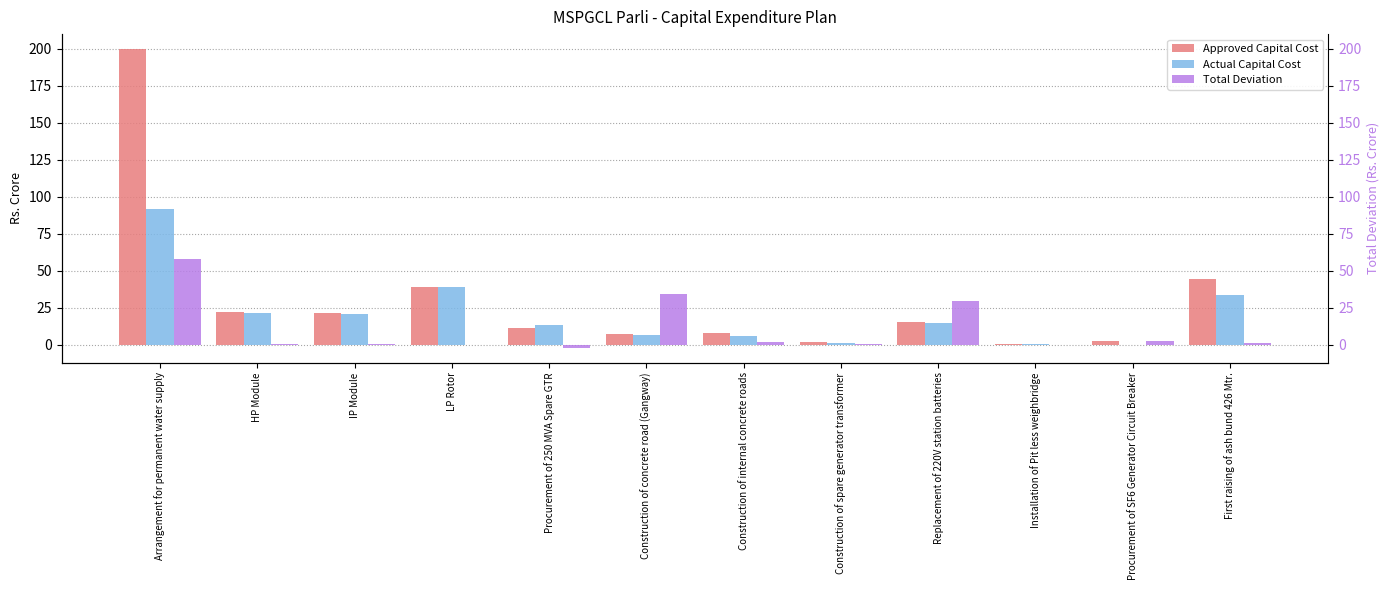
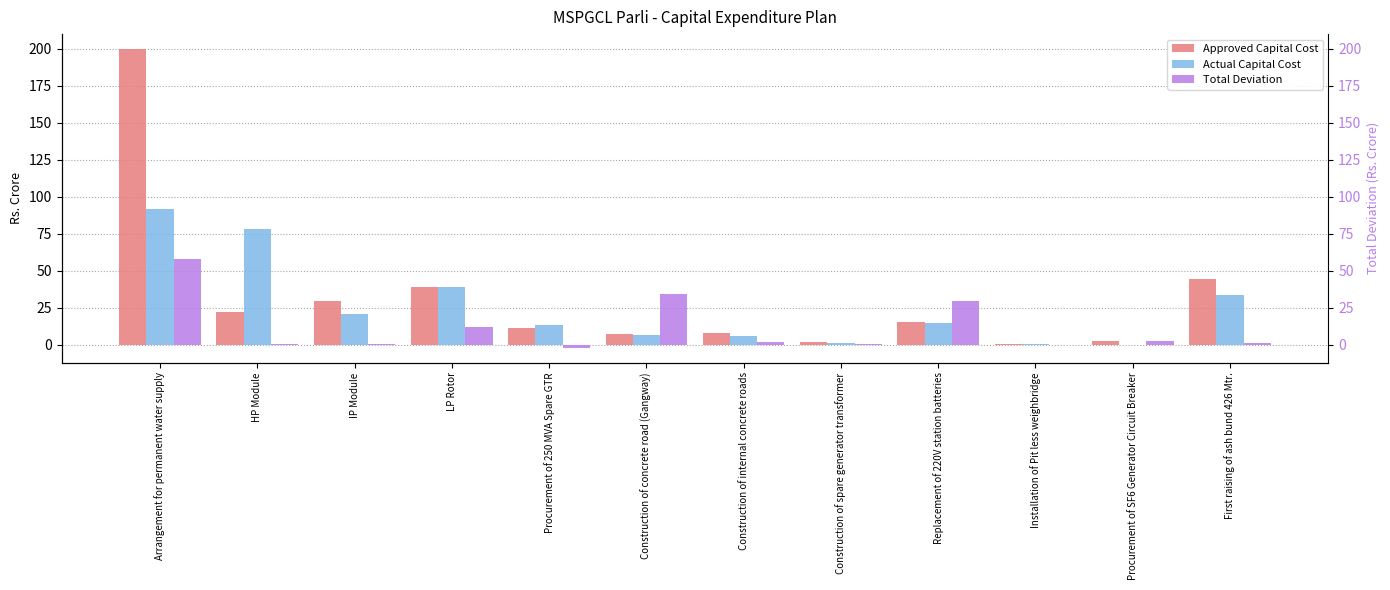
Actual Capital Cost, HP Module: 22 -> 78
Approved Capital Cost, IP Module: 21 -> 30
Total Deviation, LP Rotor: 0 -> 12
